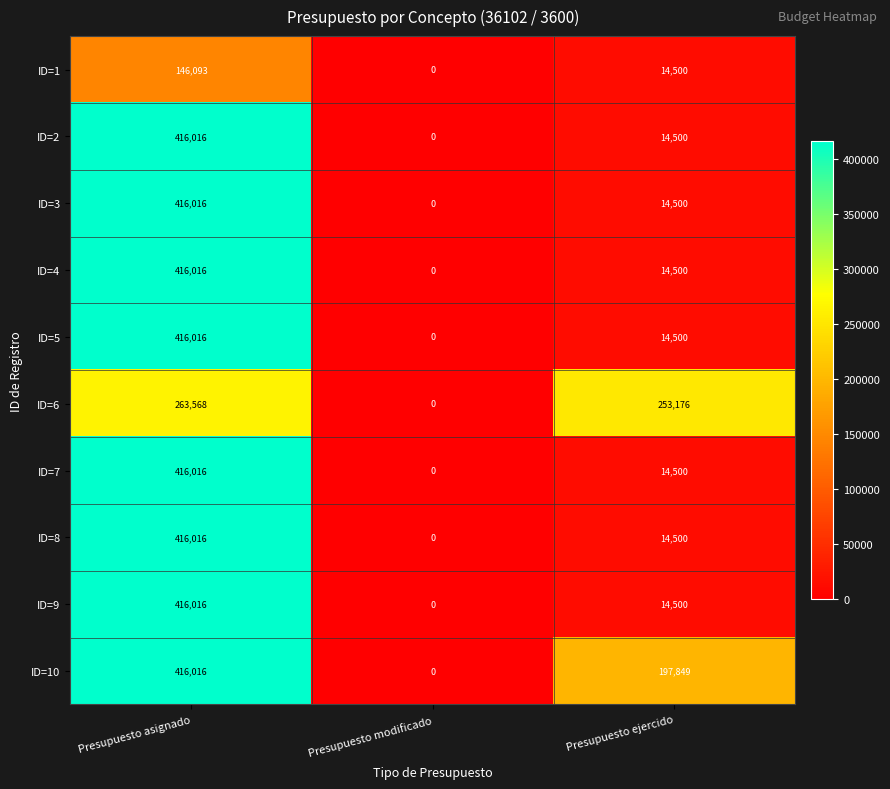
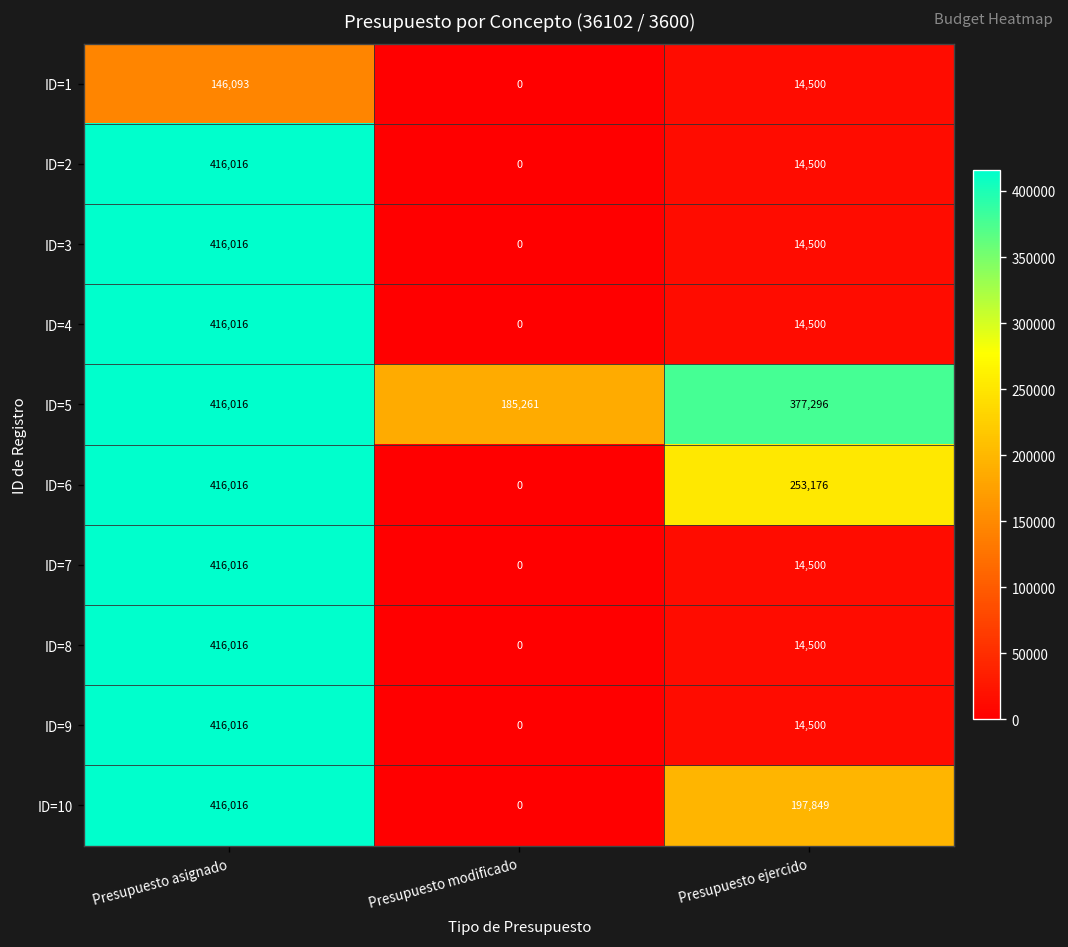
ID=5, Presupuesto modificado: 0 -> 185,261
ID=5, Presupuesto ejercido: 14,500 -> 377,296
ID=6, Presupuesto asignado: 263,568 -> 416,016
